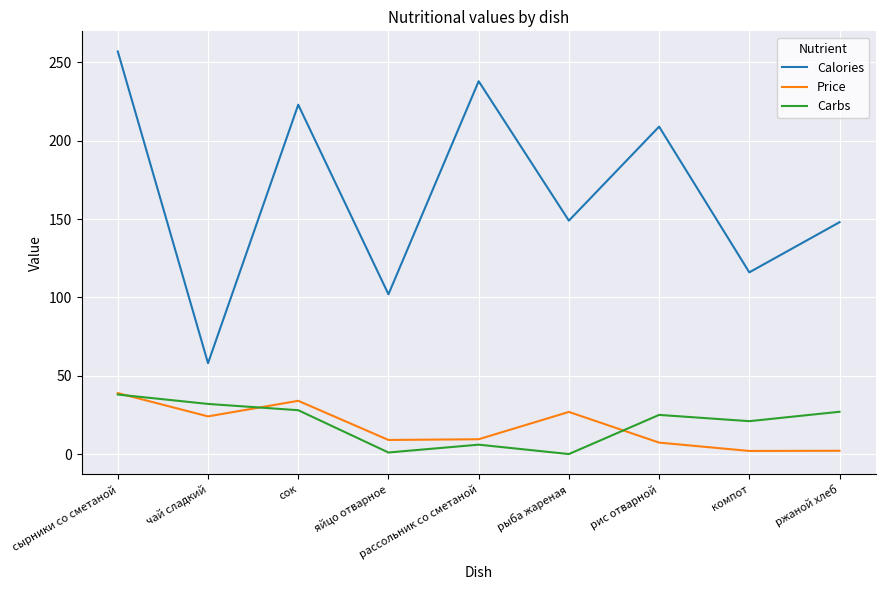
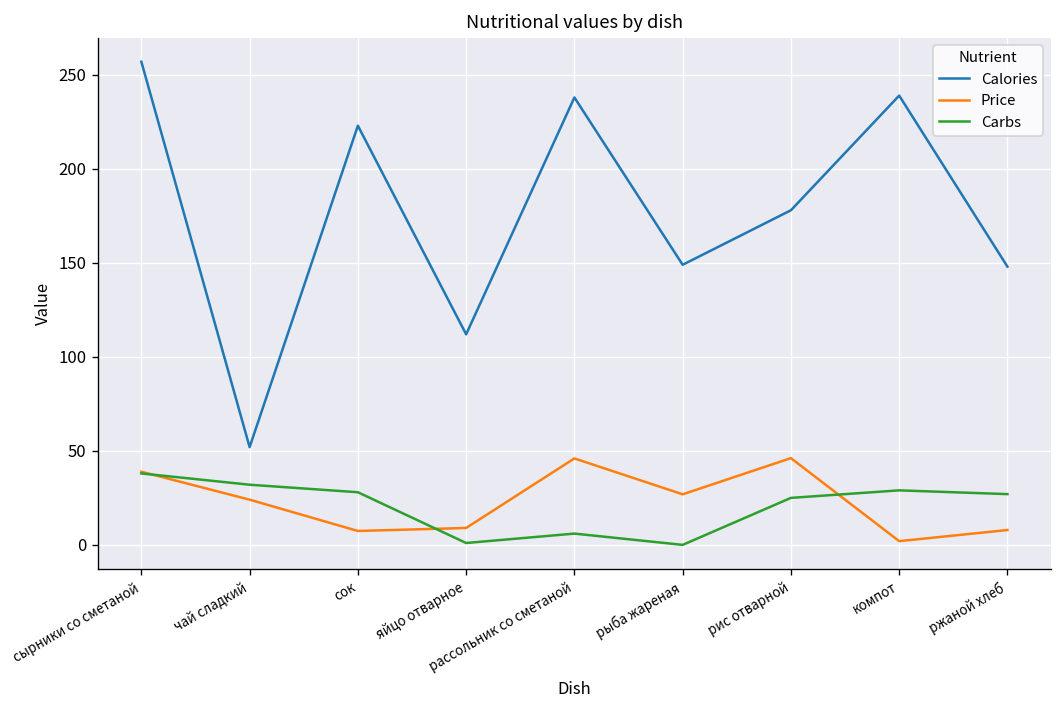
Calories, чай сладкий: 58 -> 52
Price, сок: 34 -> 7
Calories, яйцо отварное: 102 -> 112
Price, рассольник со сметаной: 9 -> 46
Calories, рис отварной: 209 -> 178
Price, рис отварной: 7 -> 46
Calories, компот: 116 -> 239
Carbs, компот: 21 -> 29
Price, ржаной хлеб: 2 -> 8
